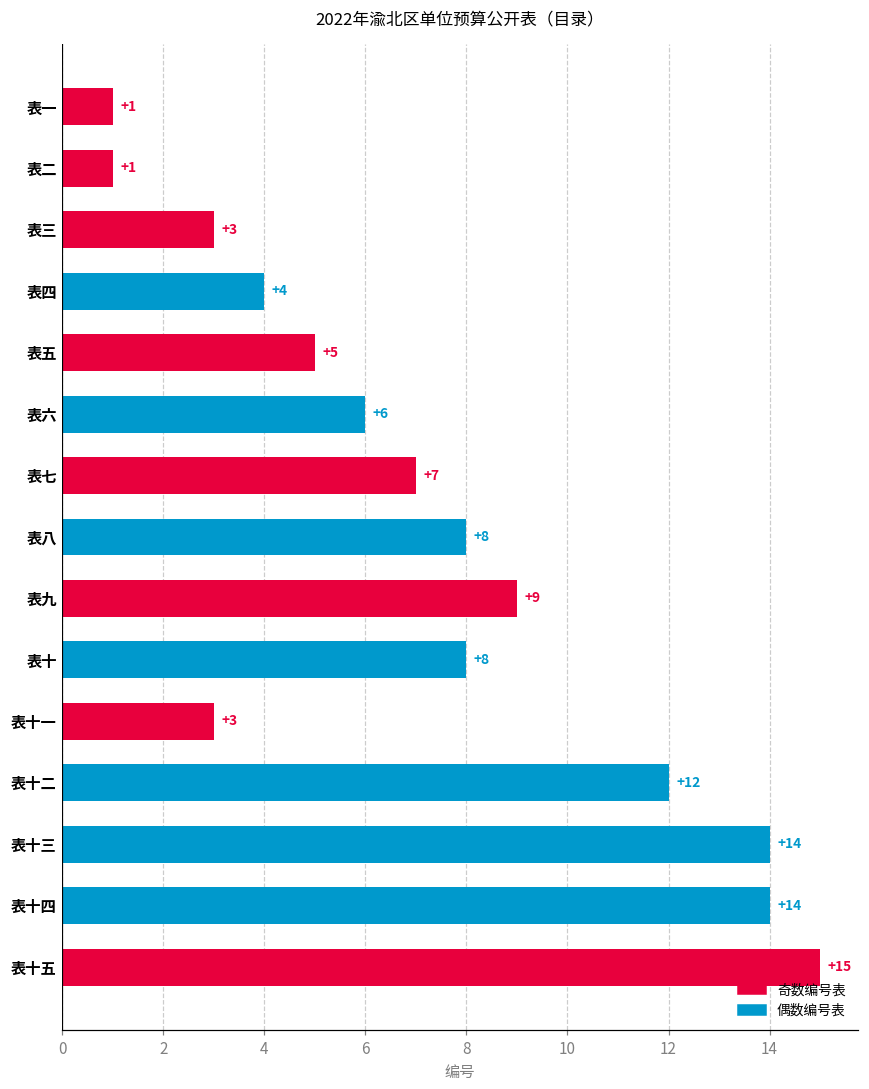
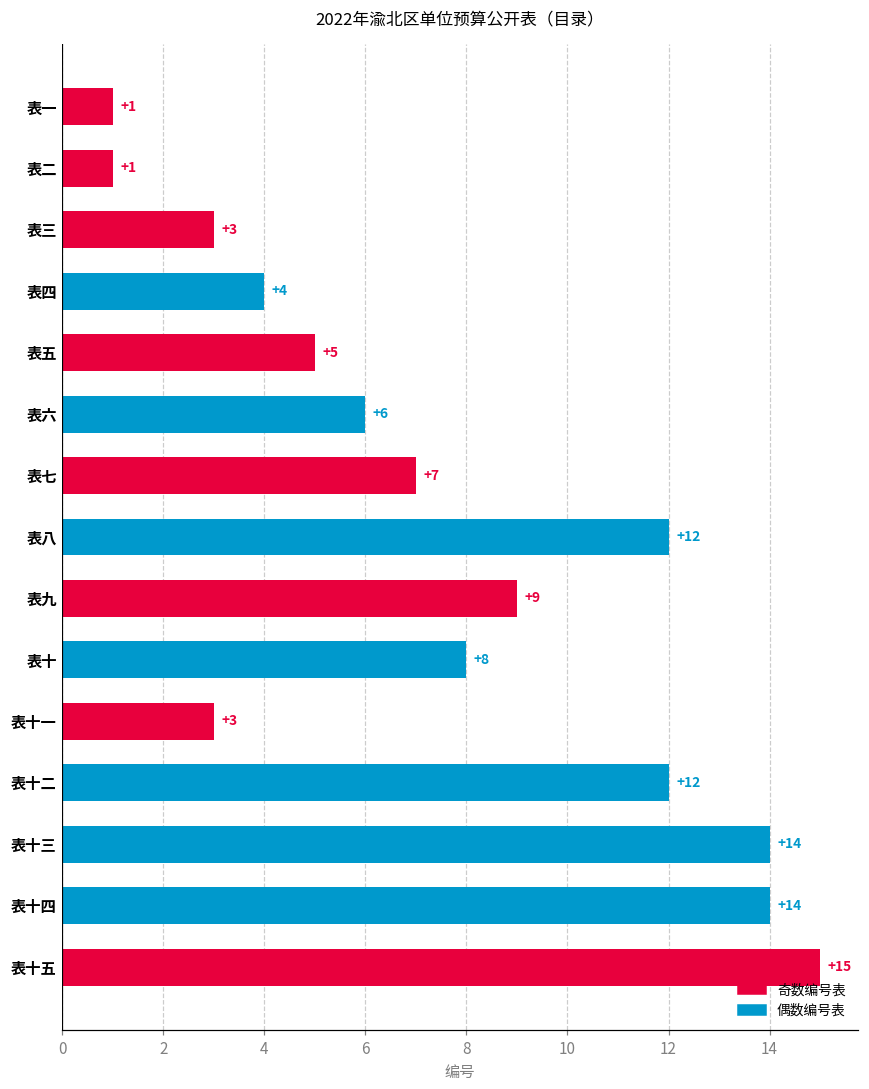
表八: +8 -> +12
